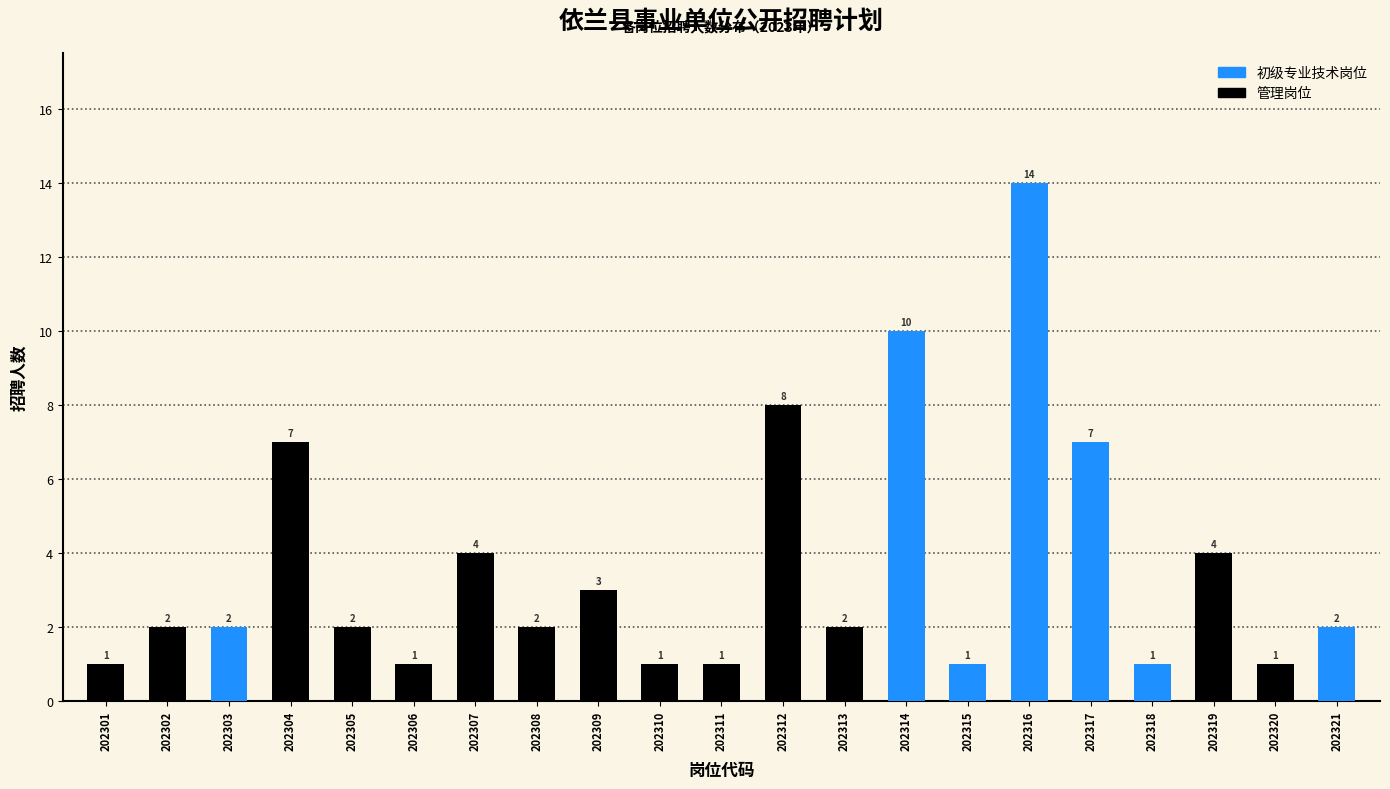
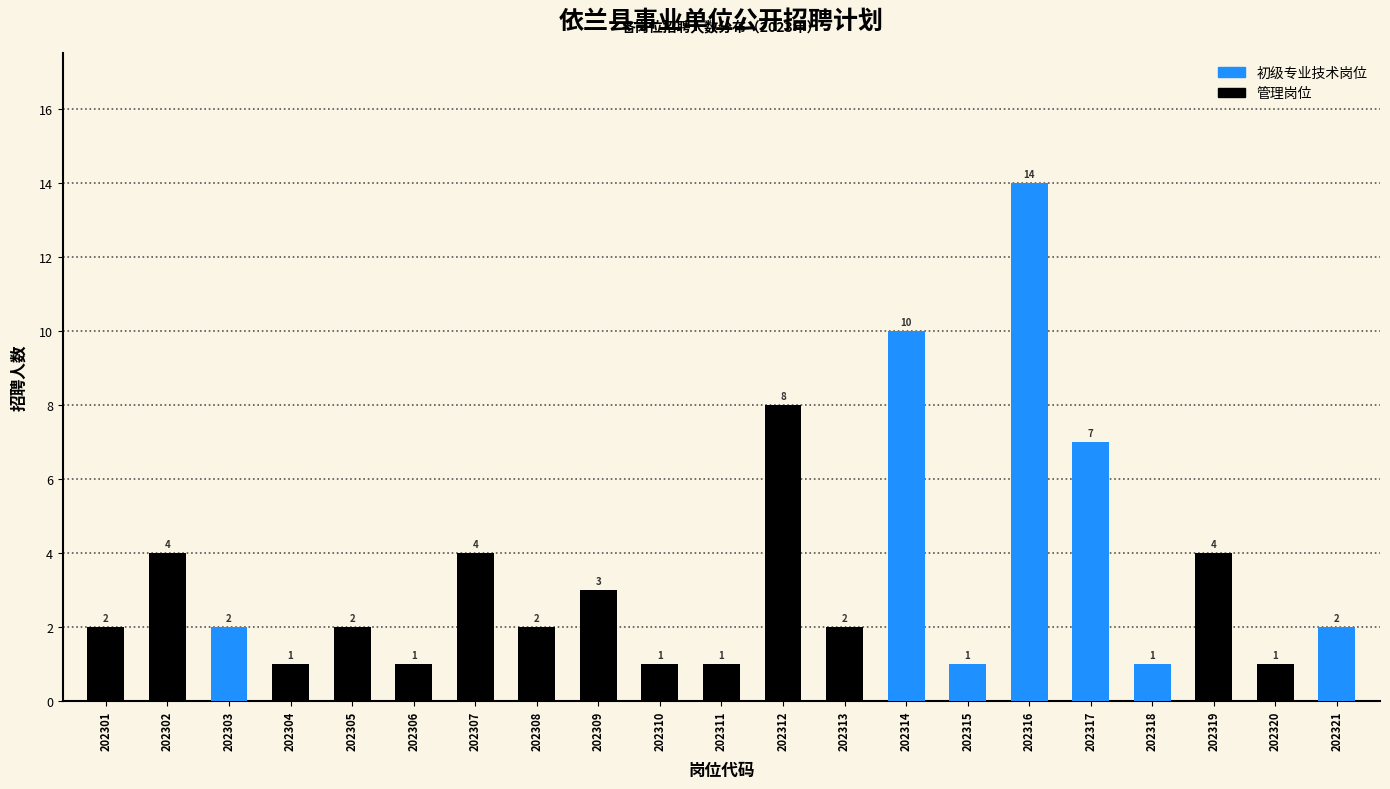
202301: 1 -> 2
202302: 2 -> 4
202304: 7 -> 1
